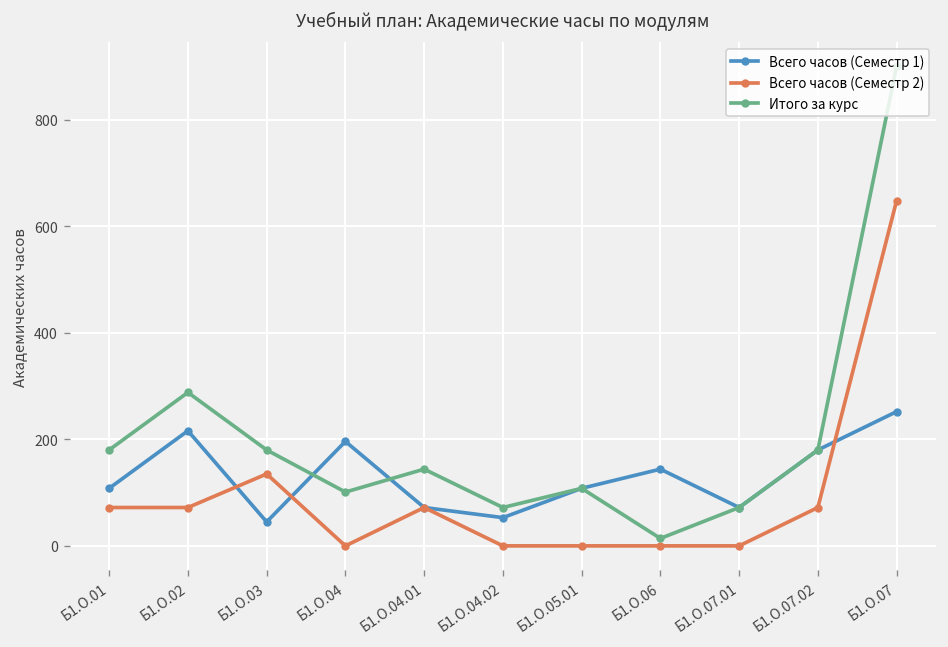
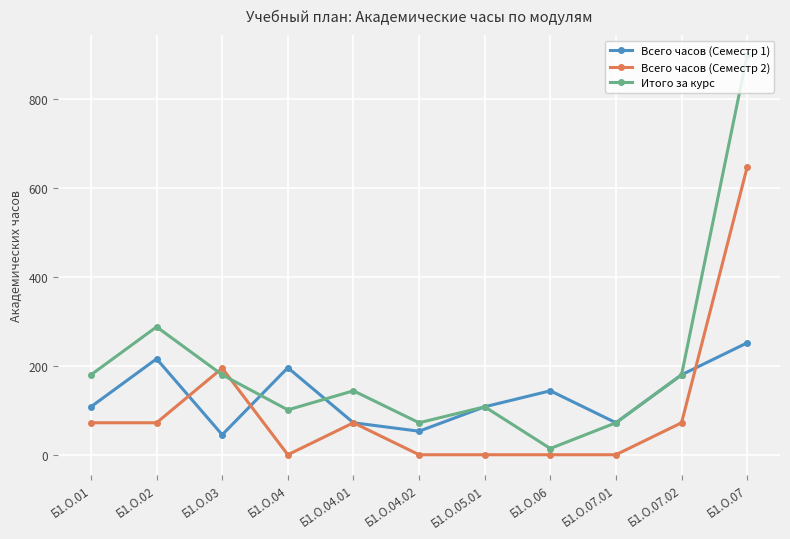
Всего часов (Семестр 2), Б1.О.03: 140 -> 200
